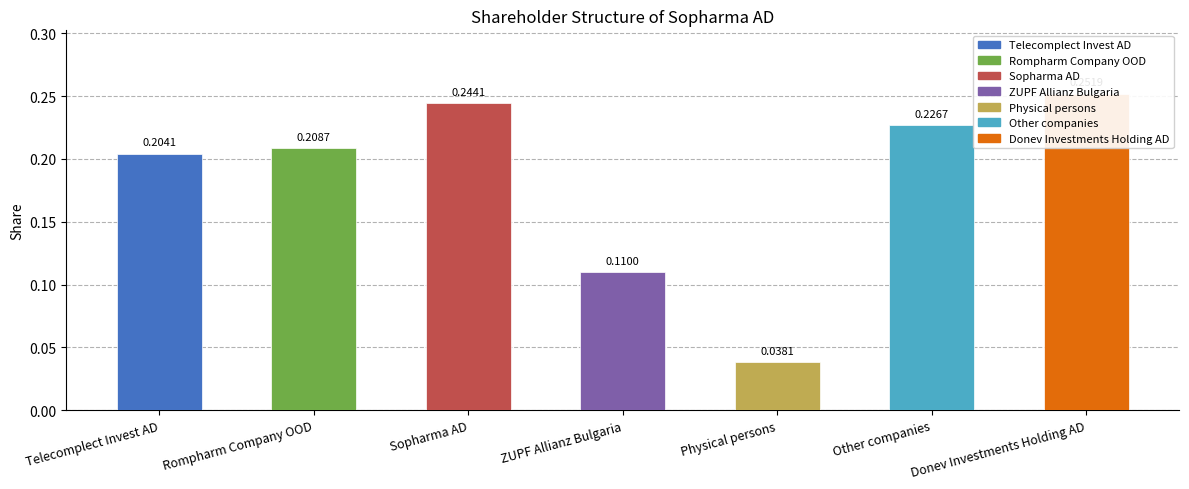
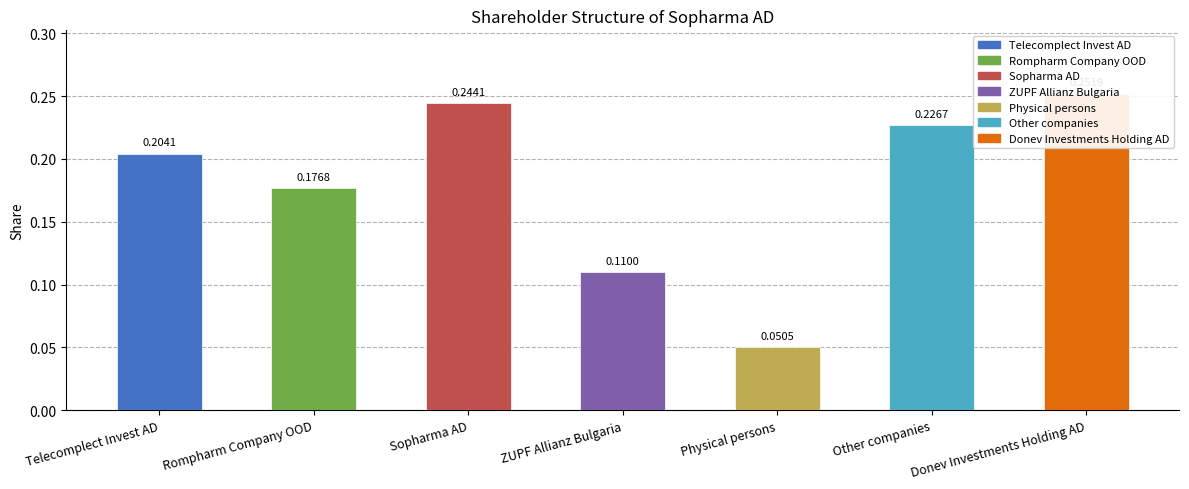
Rompharm Company OOD: 0.2087 -> 0.1768
Physical persons: 0.0381 -> 0.0505
